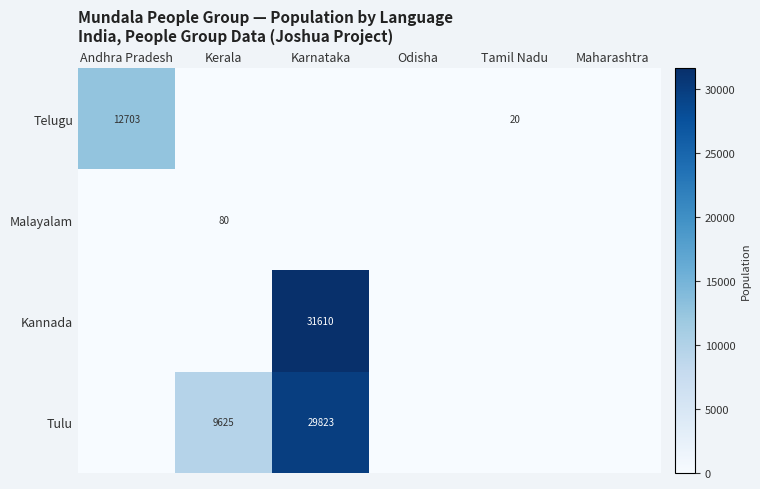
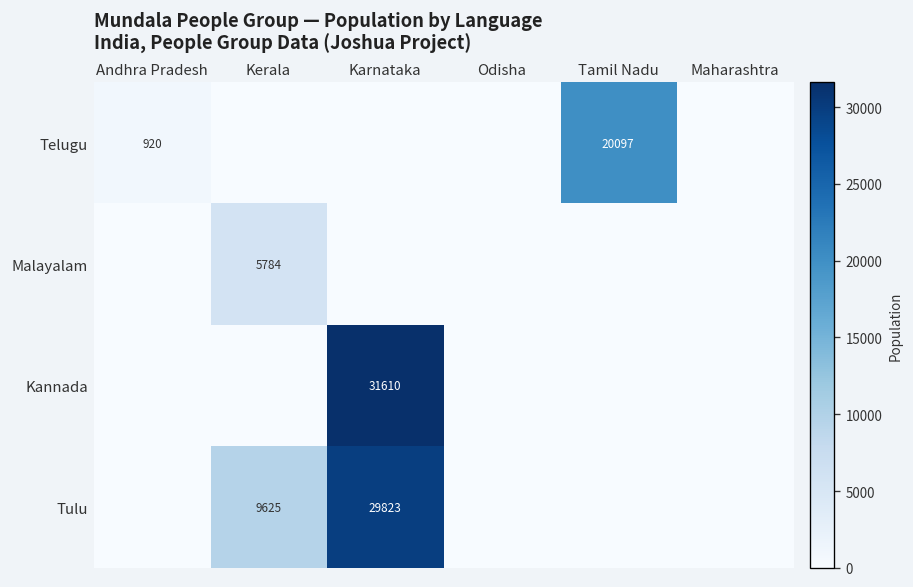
Telugu, Andhra Pradesh: 12703 -> 920
Telugu, Tamil Nadu: 20 -> 20097
Malayalam, Kerala: 80 -> 5784
